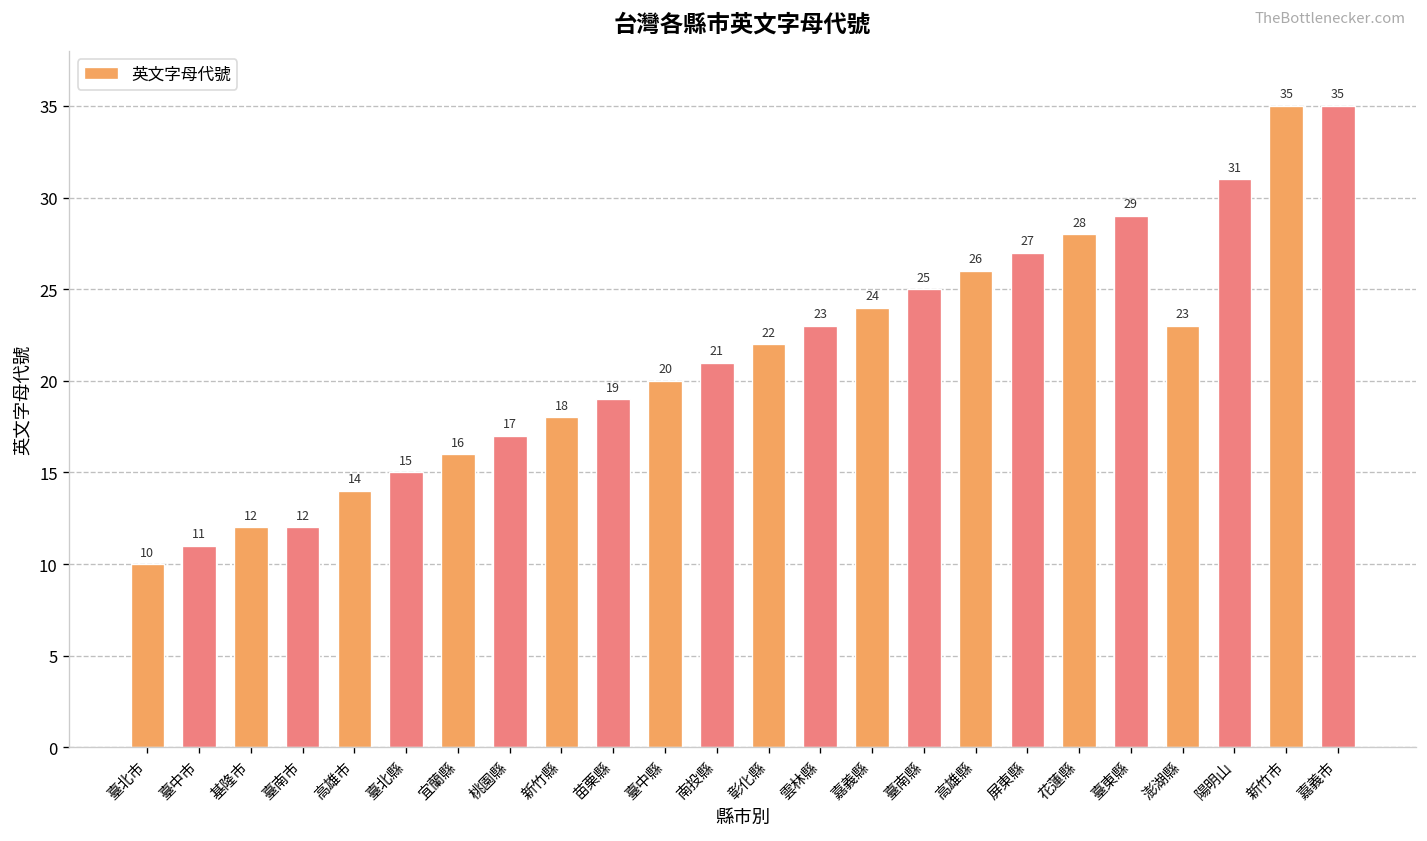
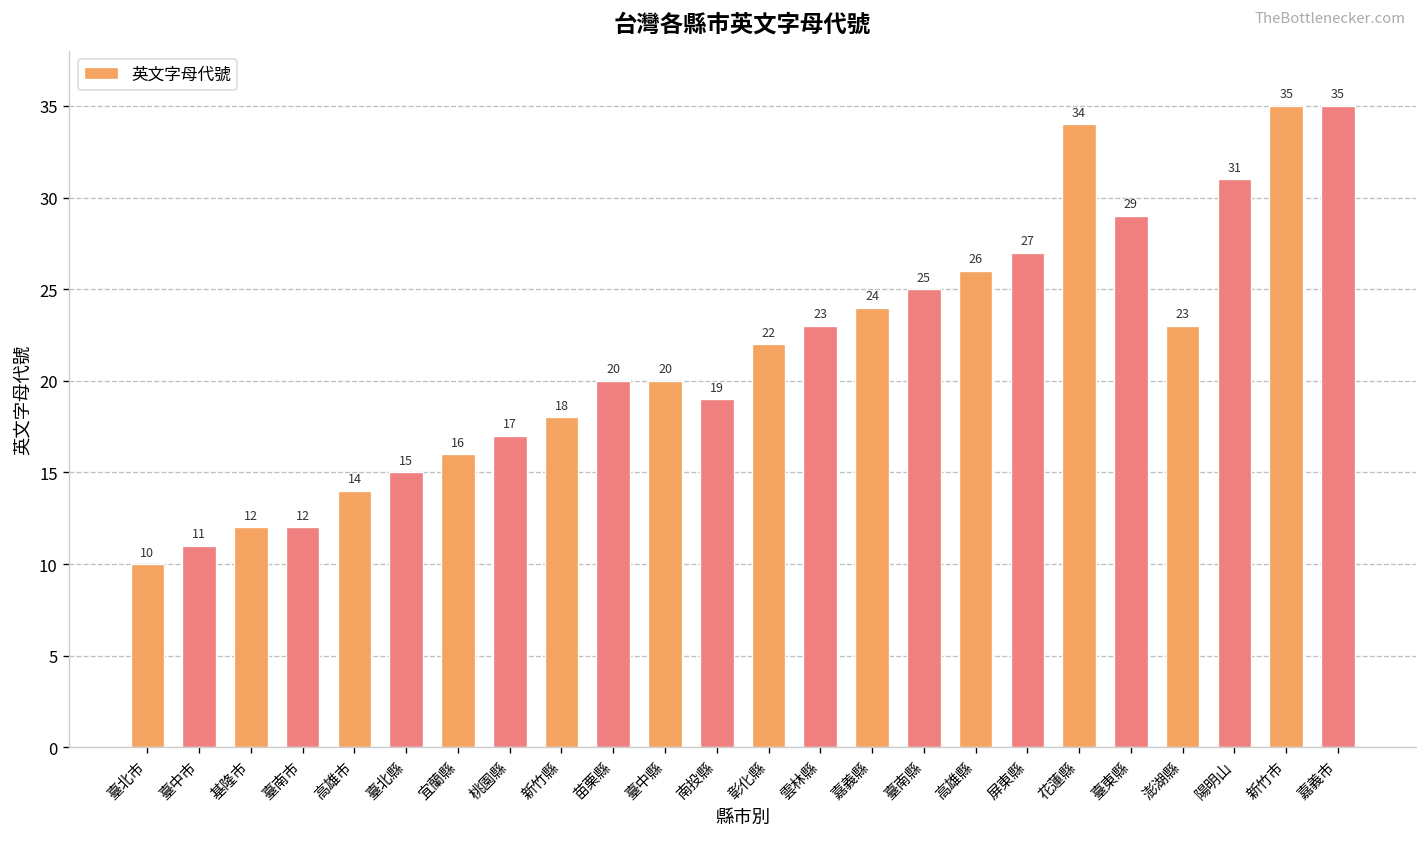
苗栗縣: 19 -> 20
南投縣: 21 -> 19
花蓮縣: 28 -> 34
